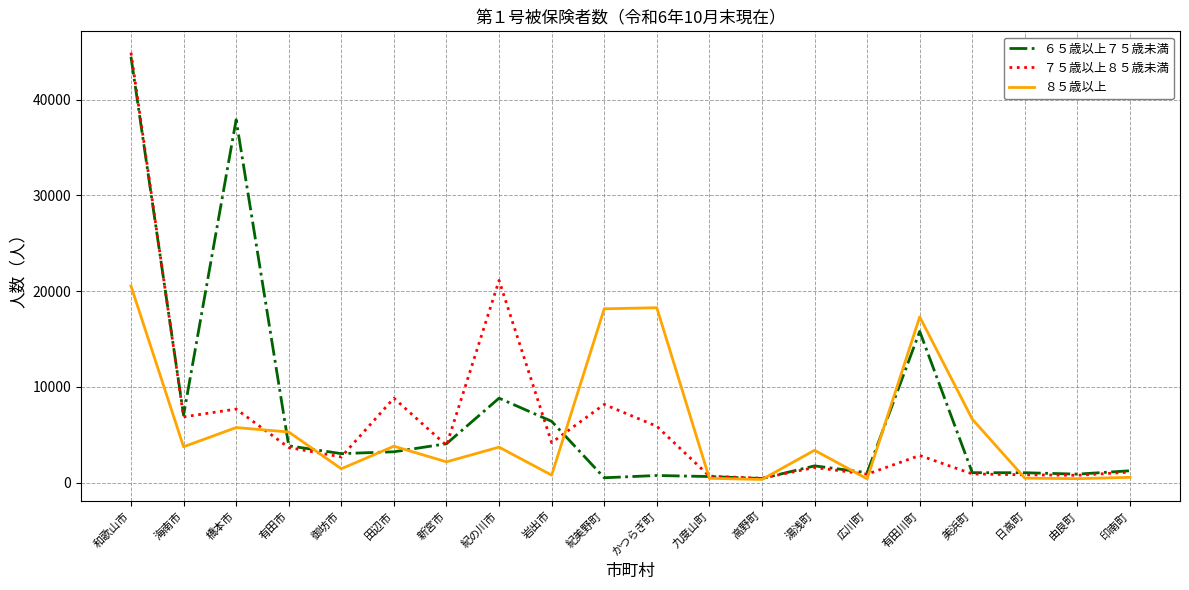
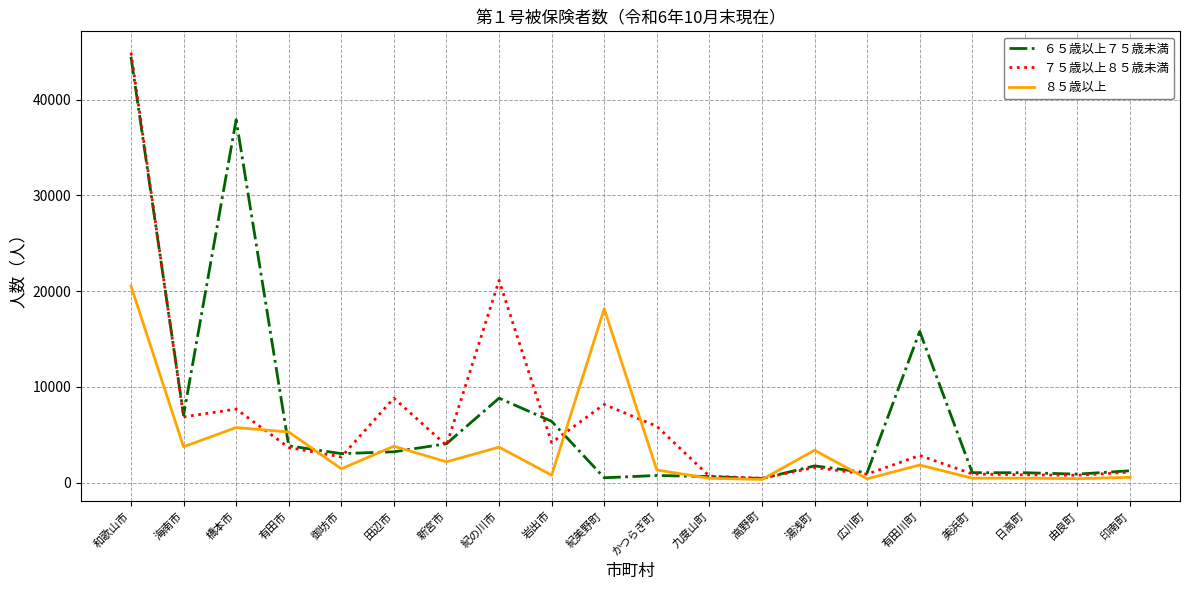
８５歳以上, かつらぎ町: 18000 -> 1000
８５歳以上, 有田川町: 17000 -> 2000
８５歳以上, 美浜町: 7000 -> 0
